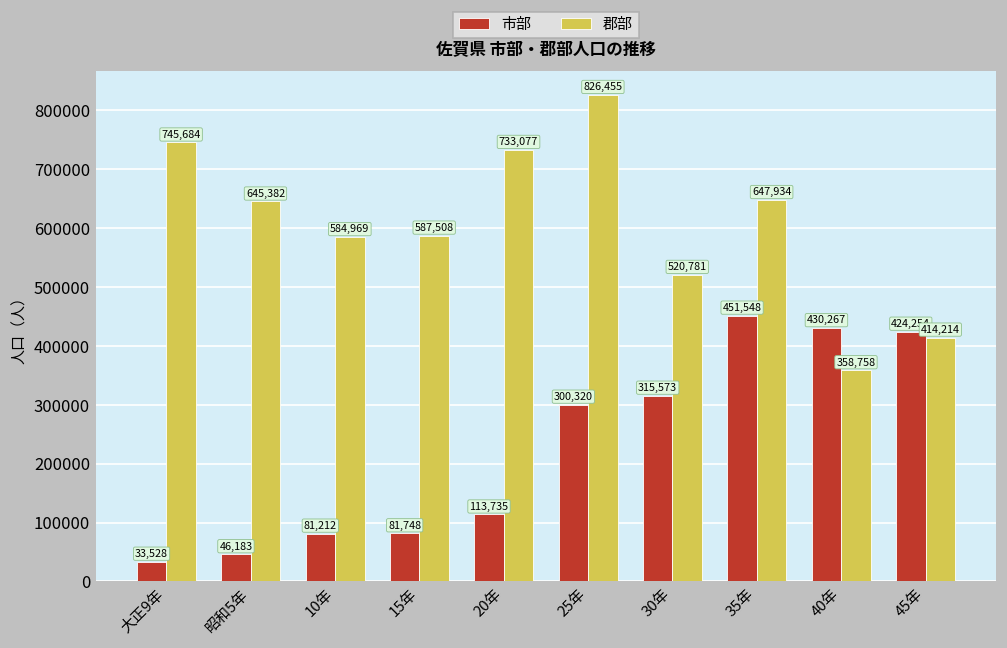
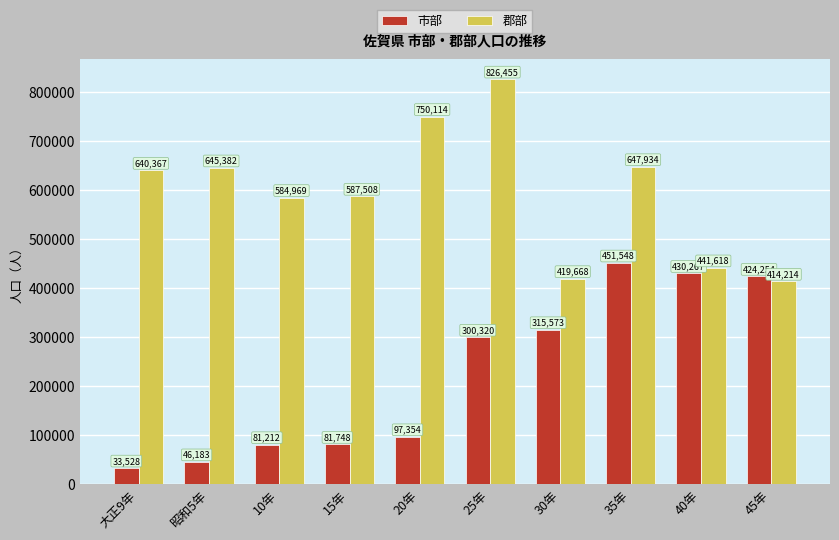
郡部, 大正9年: 745,684 -> 640,367
市部, 20年: 113,735 -> 97,354
郡部, 20年: 733,077 -> 750,114
郡部, 30年: 520,781 -> 419,668
郡部, 40年: 358,758 -> 441,618
